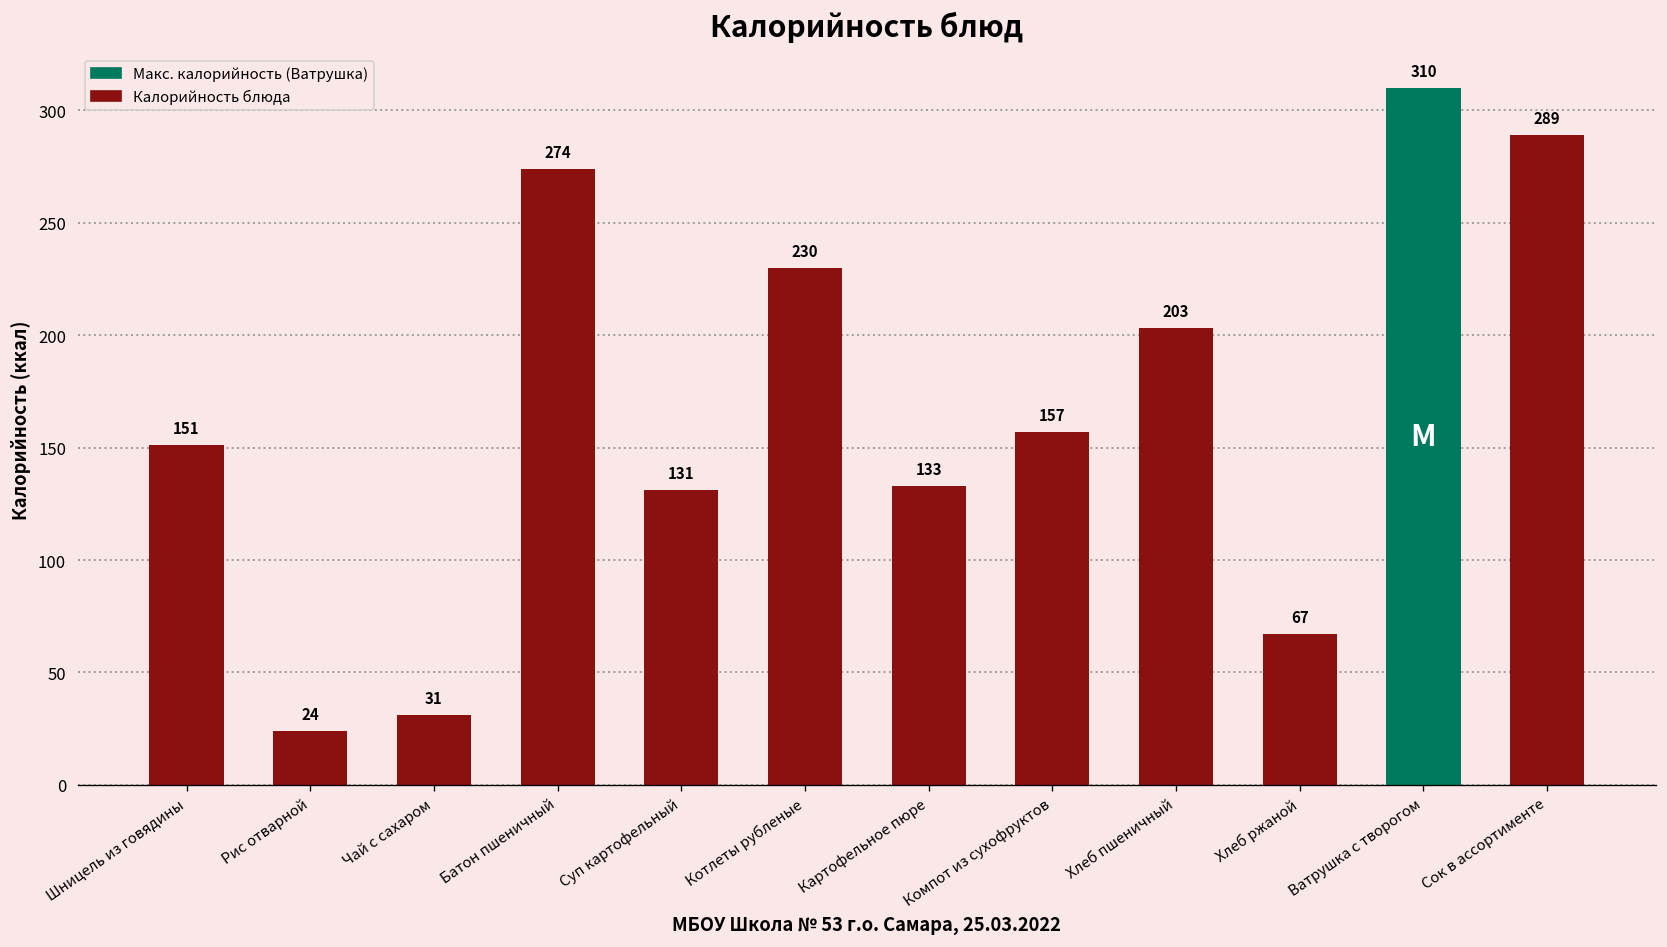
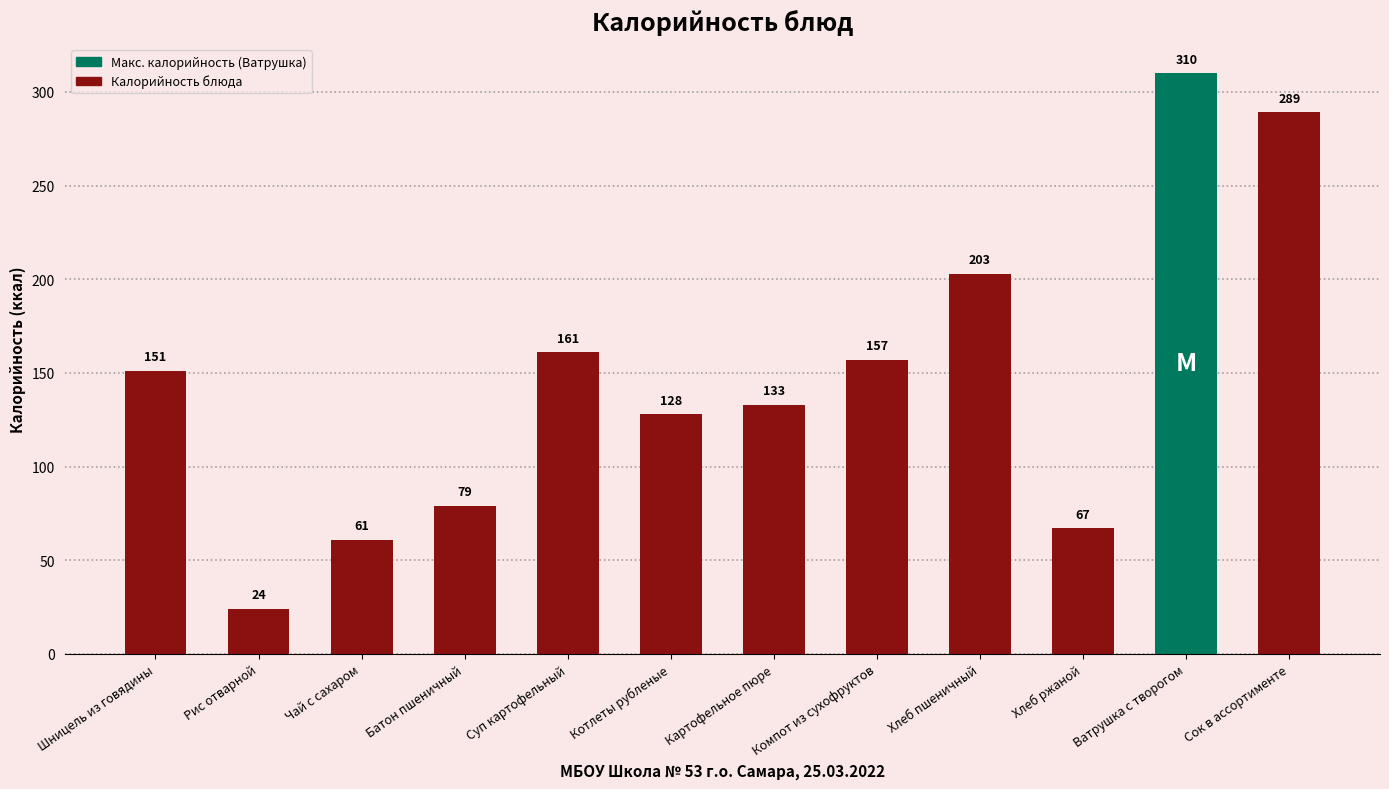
Чай с сахаром: 31 -> 61
Батон пшеничный: 274 -> 79
Суп картофельный: 131 -> 161
Котлеты рубленые: 230 -> 128
